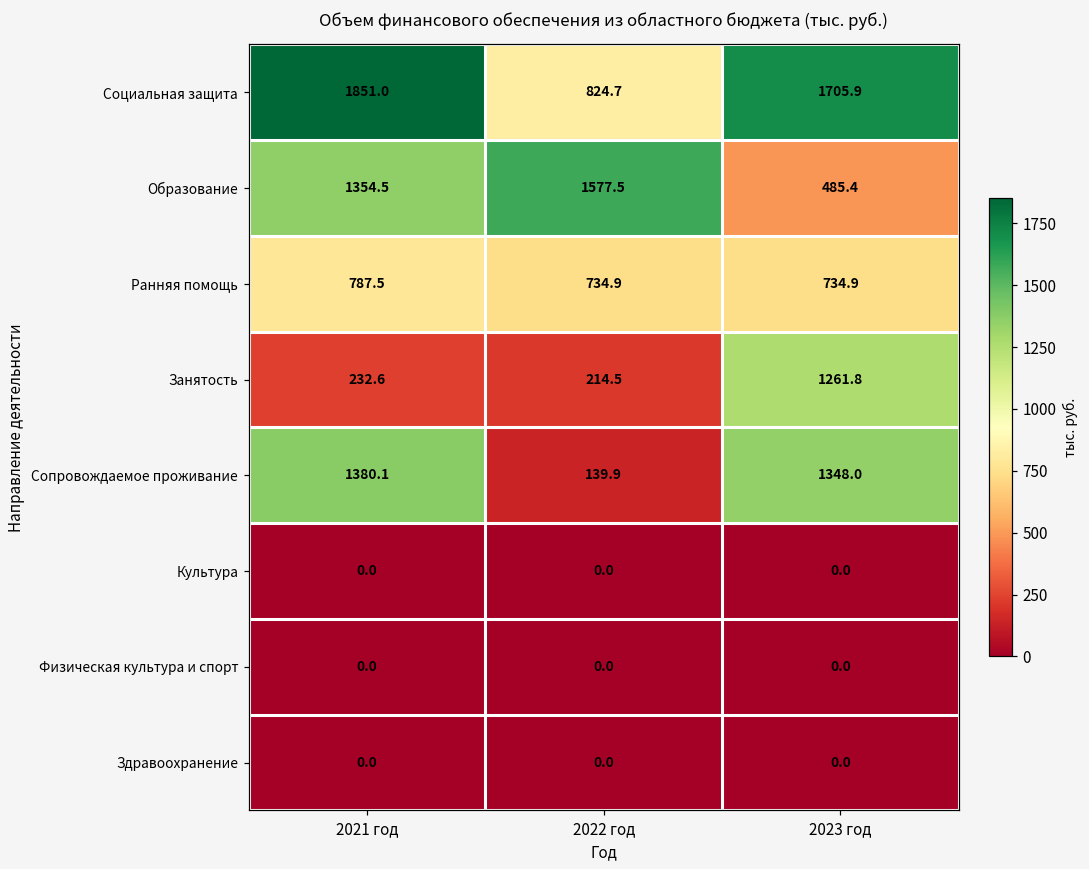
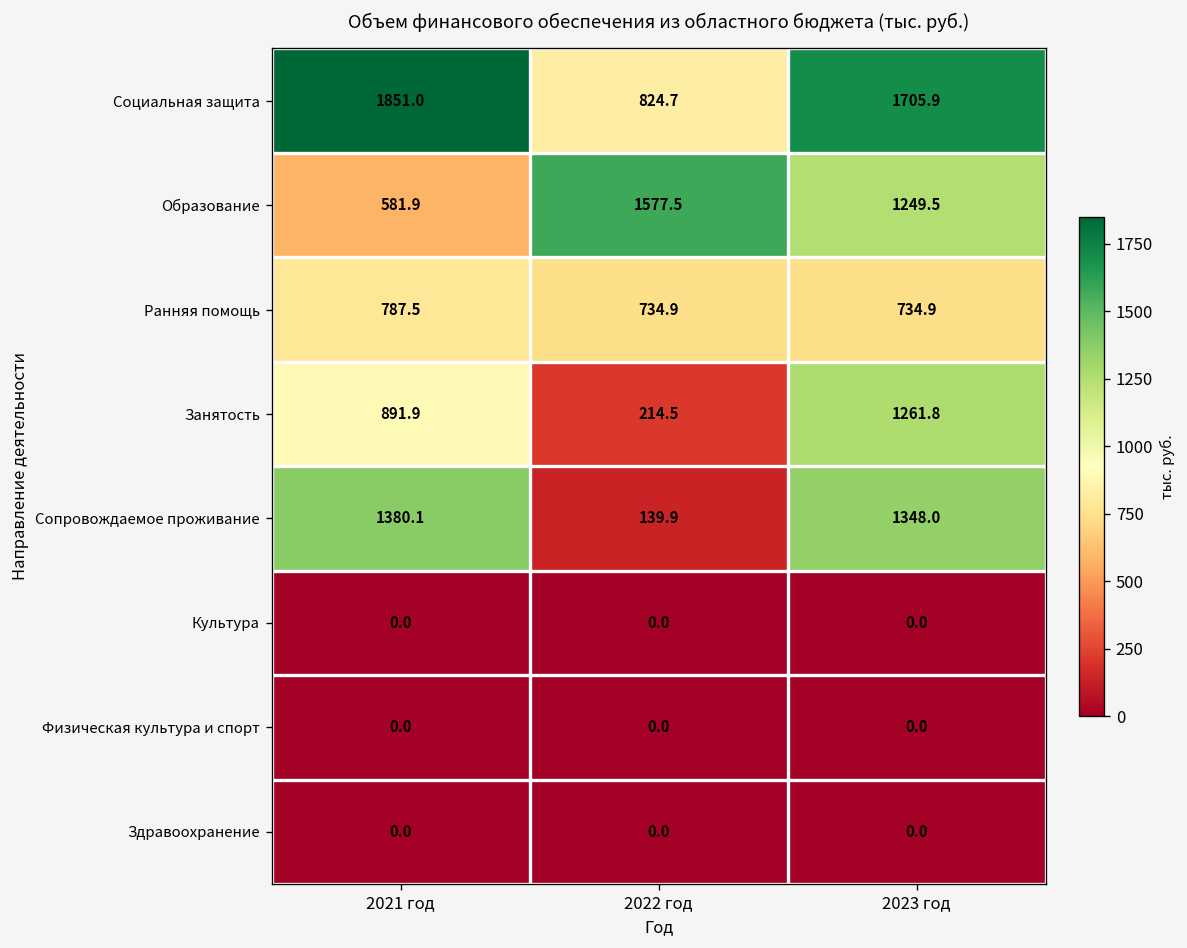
Образование, 2021 год: 1354.5 -> 581.9
Образование, 2023 год: 485.4 -> 1249.5
Занятость, 2021 год: 232.6 -> 891.9
